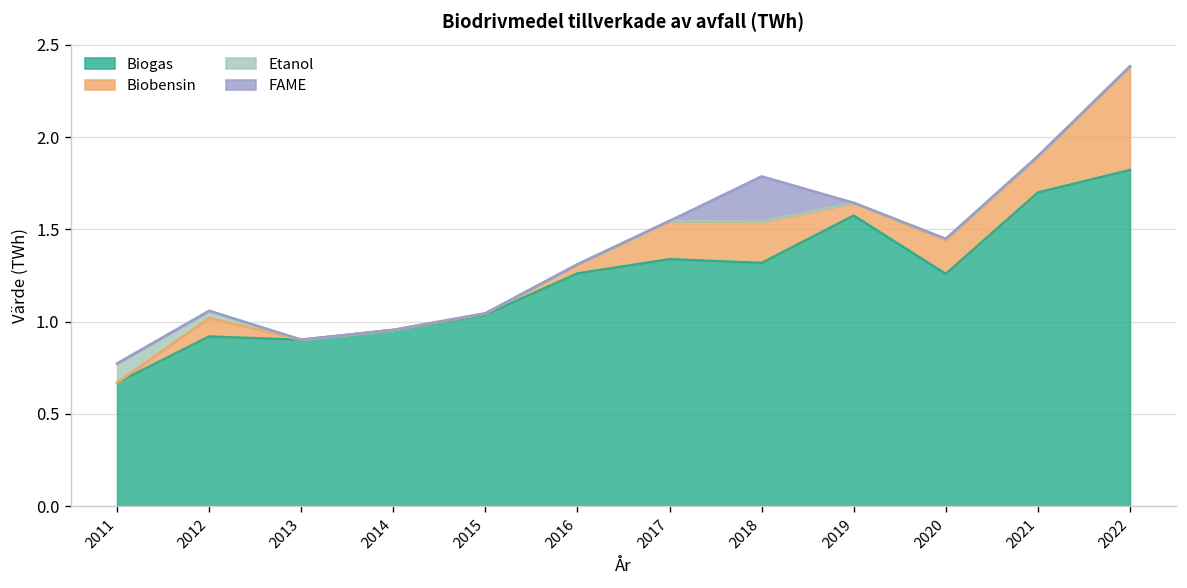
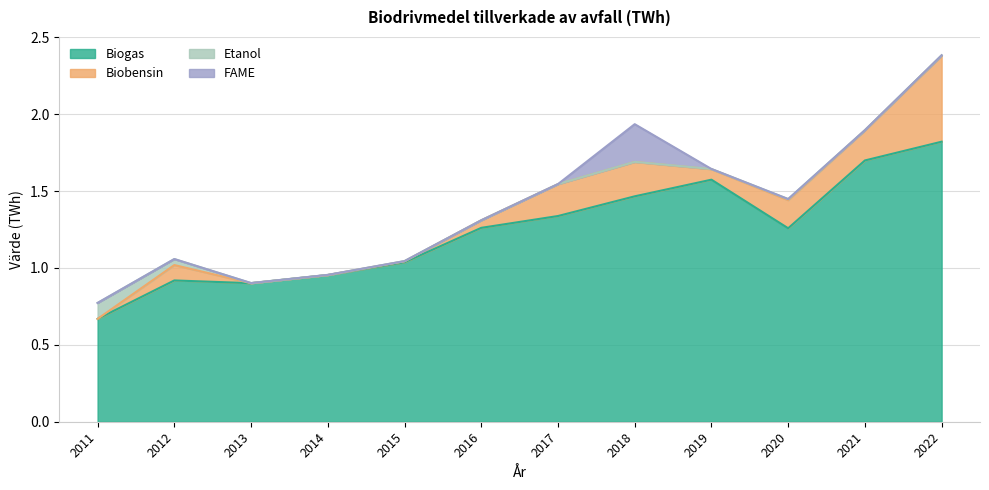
Biogas, 2018: 1.32 -> 1.47
